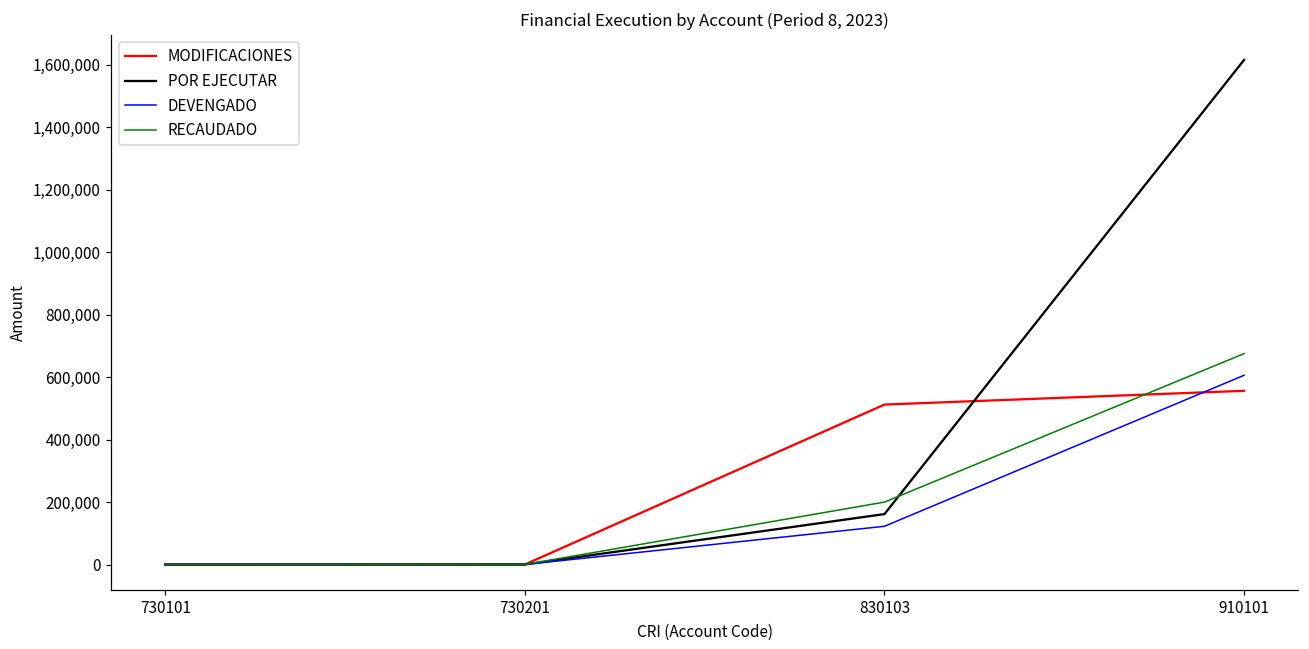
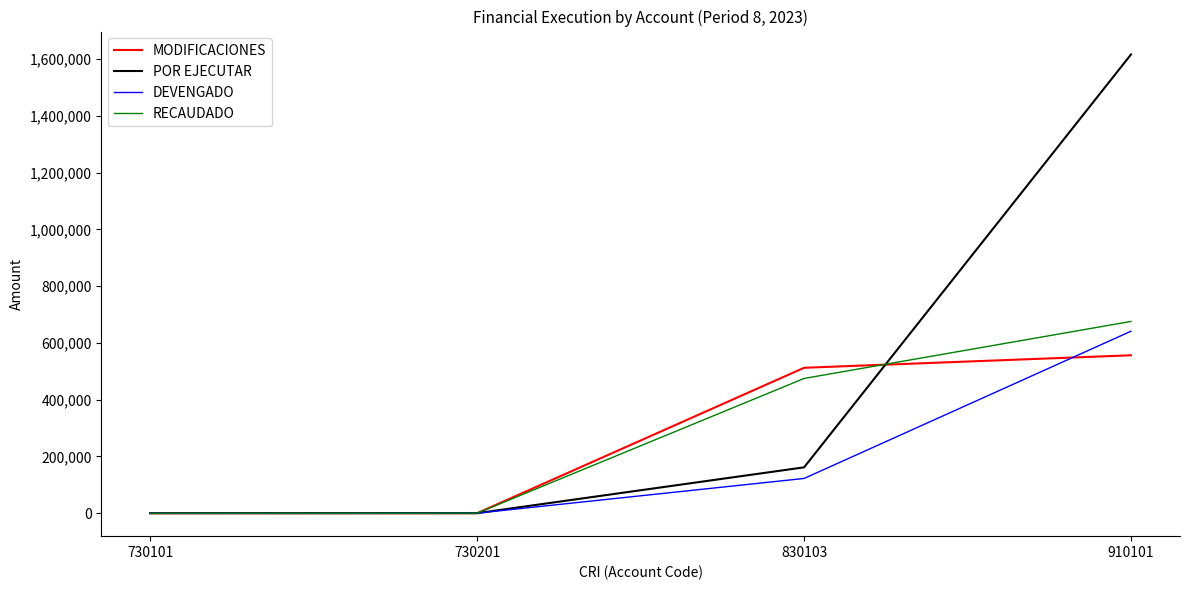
RECAUDADO, 830103: 200,000 -> 470,000
DEVENGADO, 910101: 610,000 -> 640,000
